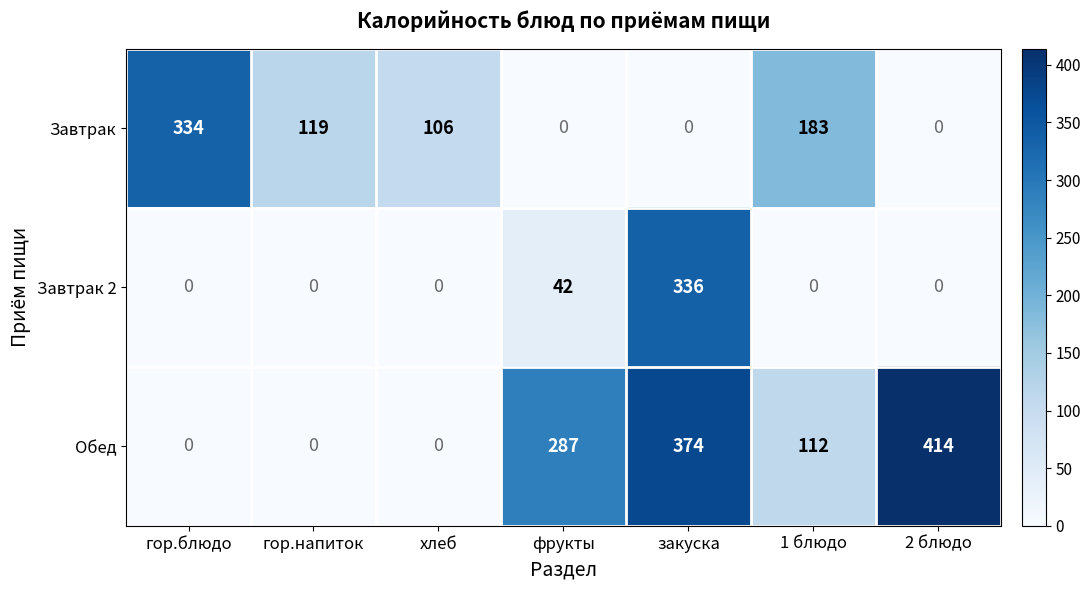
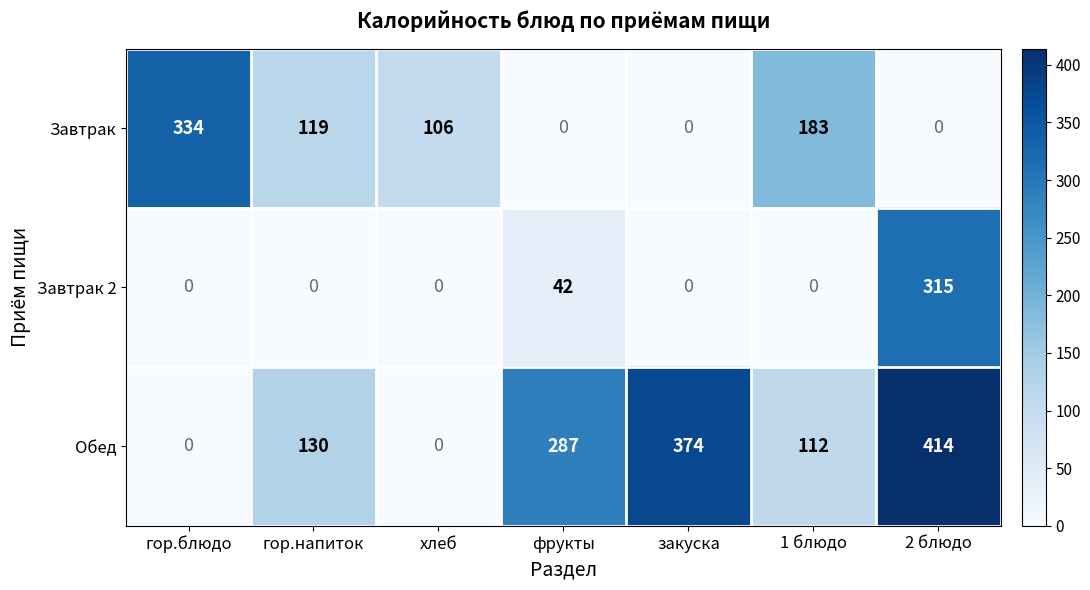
Завтрак 2, закуска: 336 -> 0
Завтрак 2, 2 блюдо: 0 -> 315
Обед, гор.напиток: 0 -> 130
